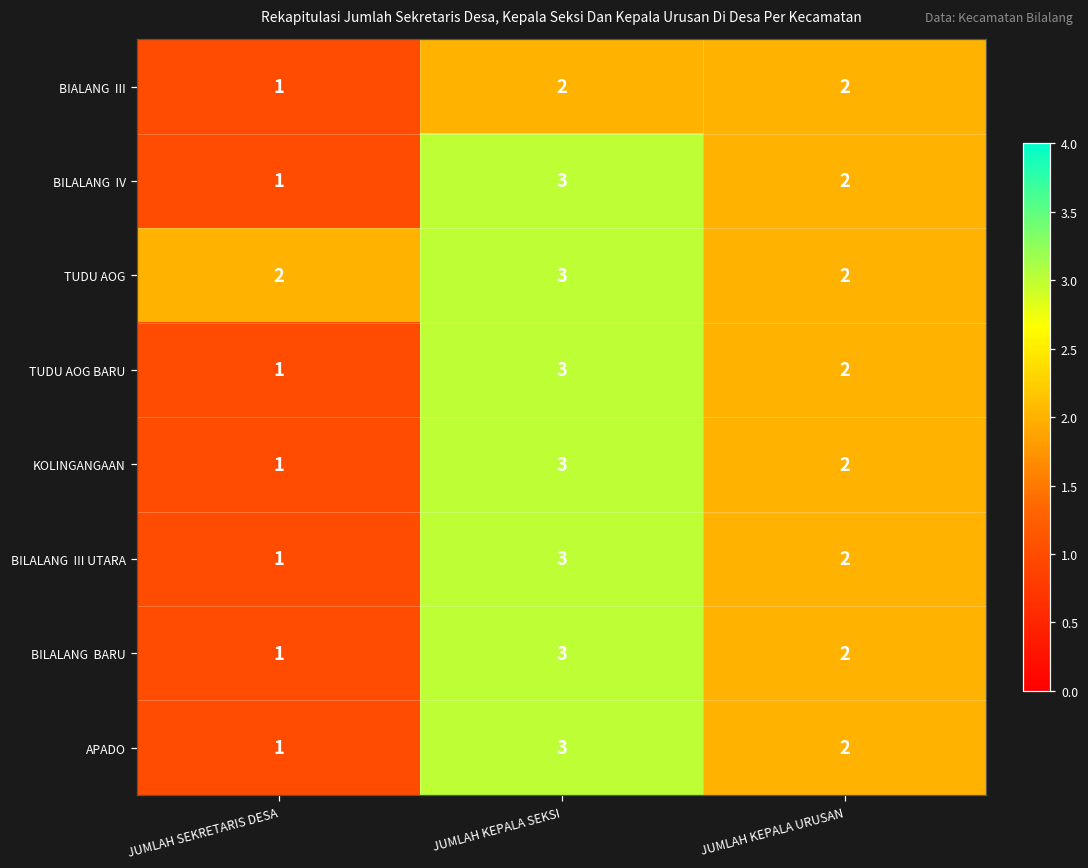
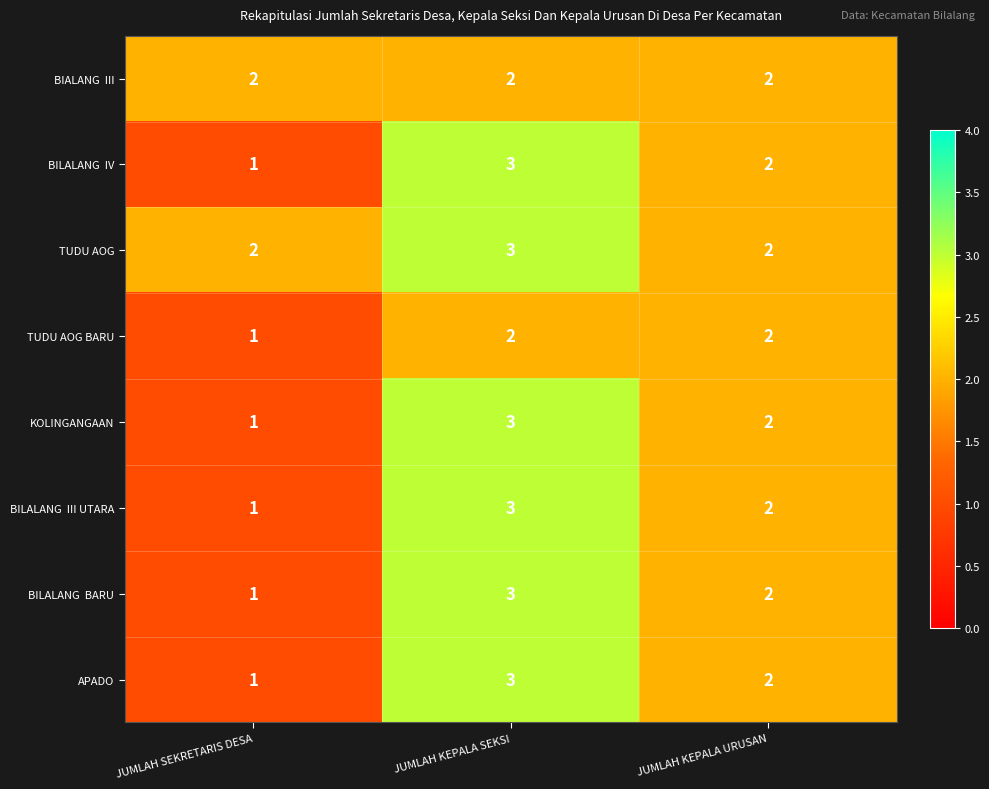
BIALANG III, JUMLAH SEKRETARIS DESA: 1 -> 2
TUDU AOG BARU, JUMLAH KEPALA SEKSI: 3 -> 2
